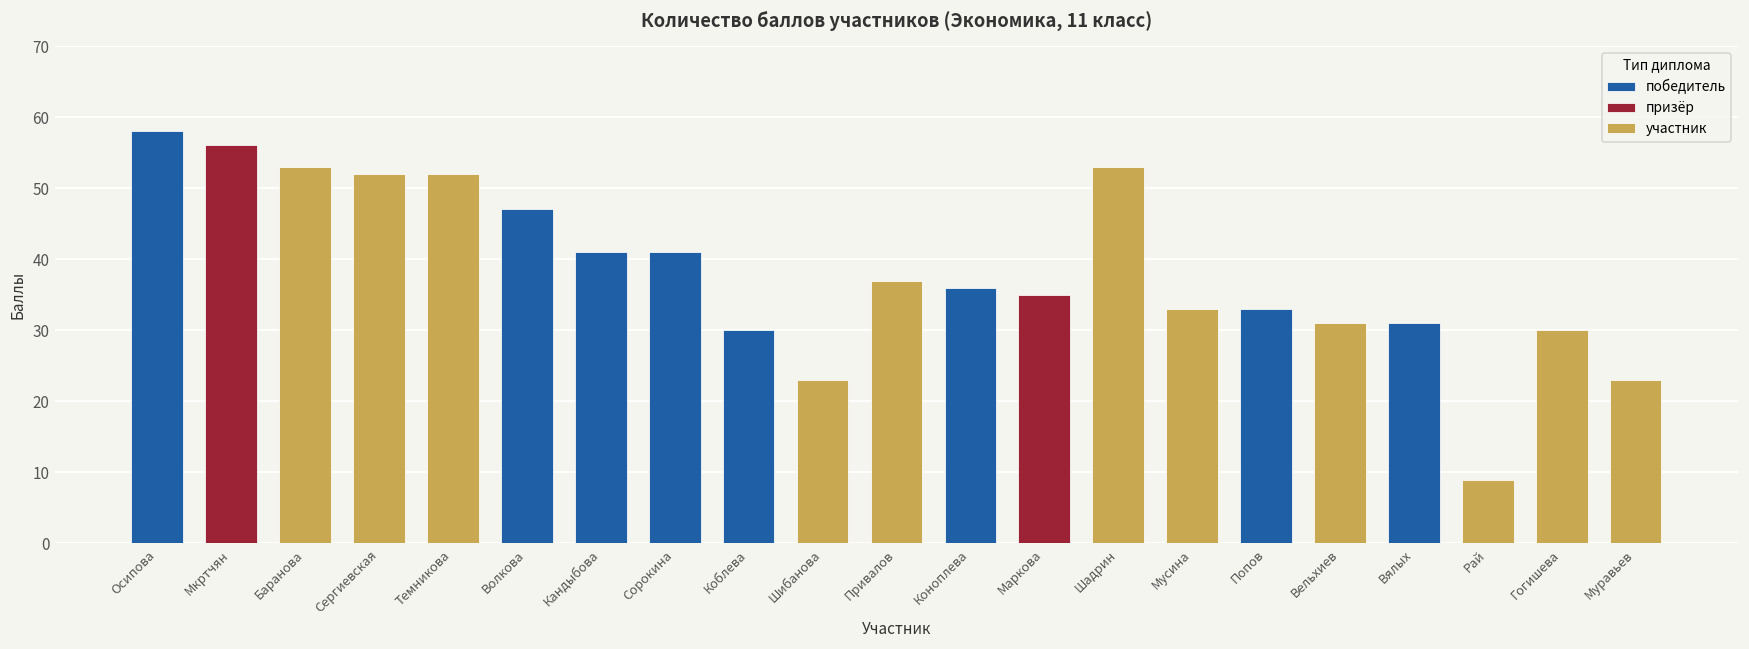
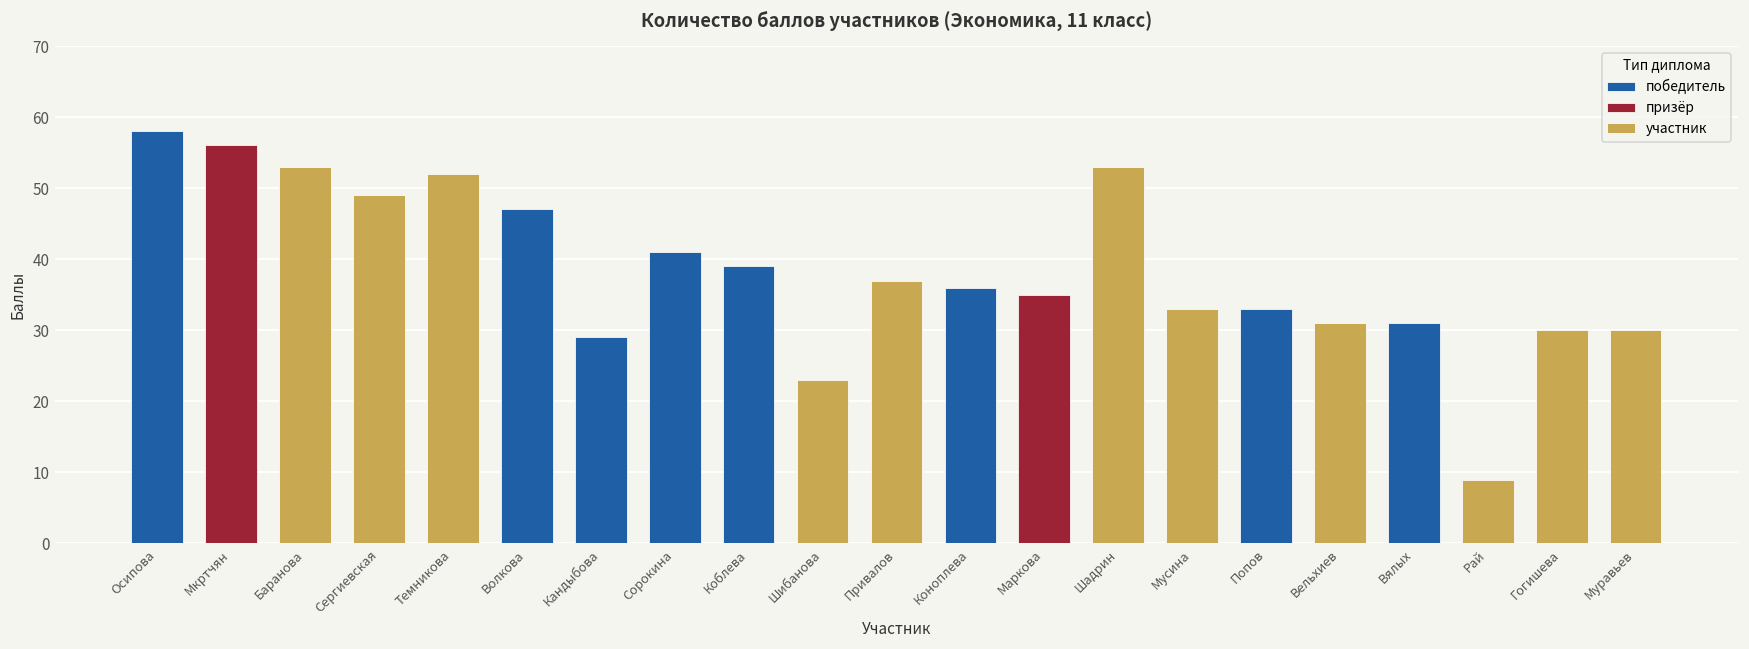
Сергиевская: 52 -> 49
Кандыбова: 41 -> 29
Коблева: 30 -> 39
Муравьев: 23 -> 30
